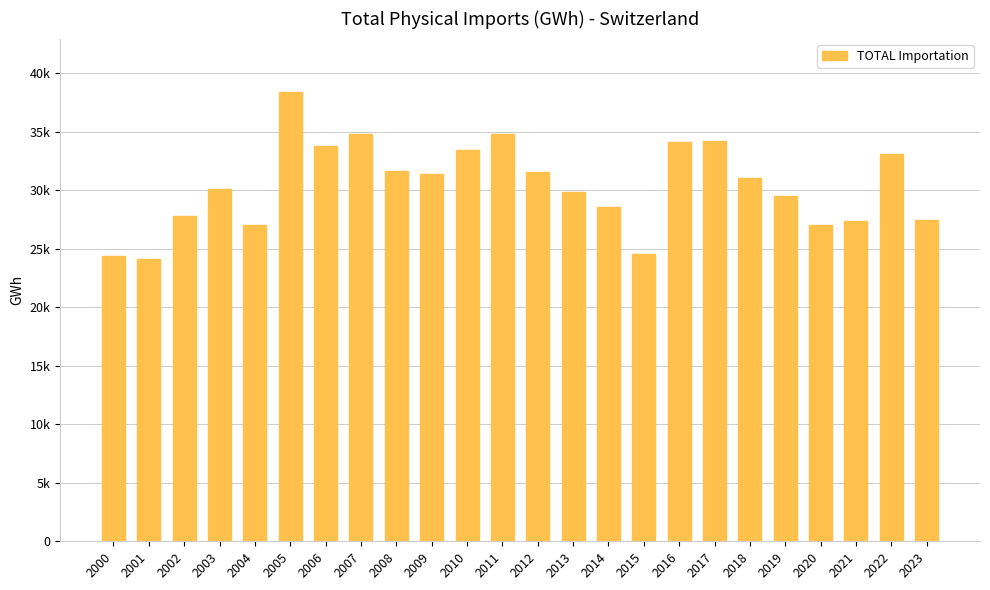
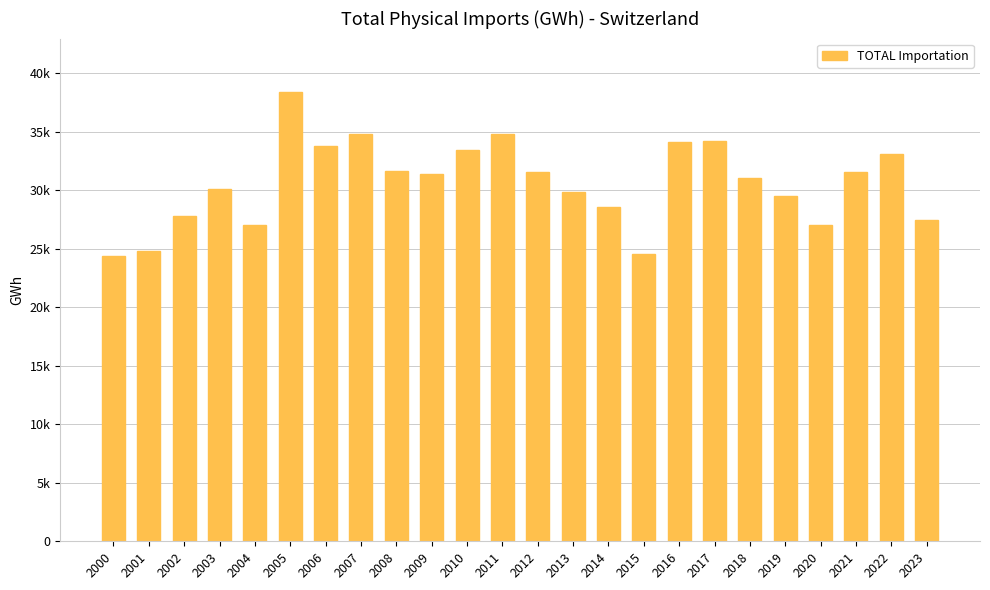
2001: 24100 -> 24800
2021: 27300 -> 31500
